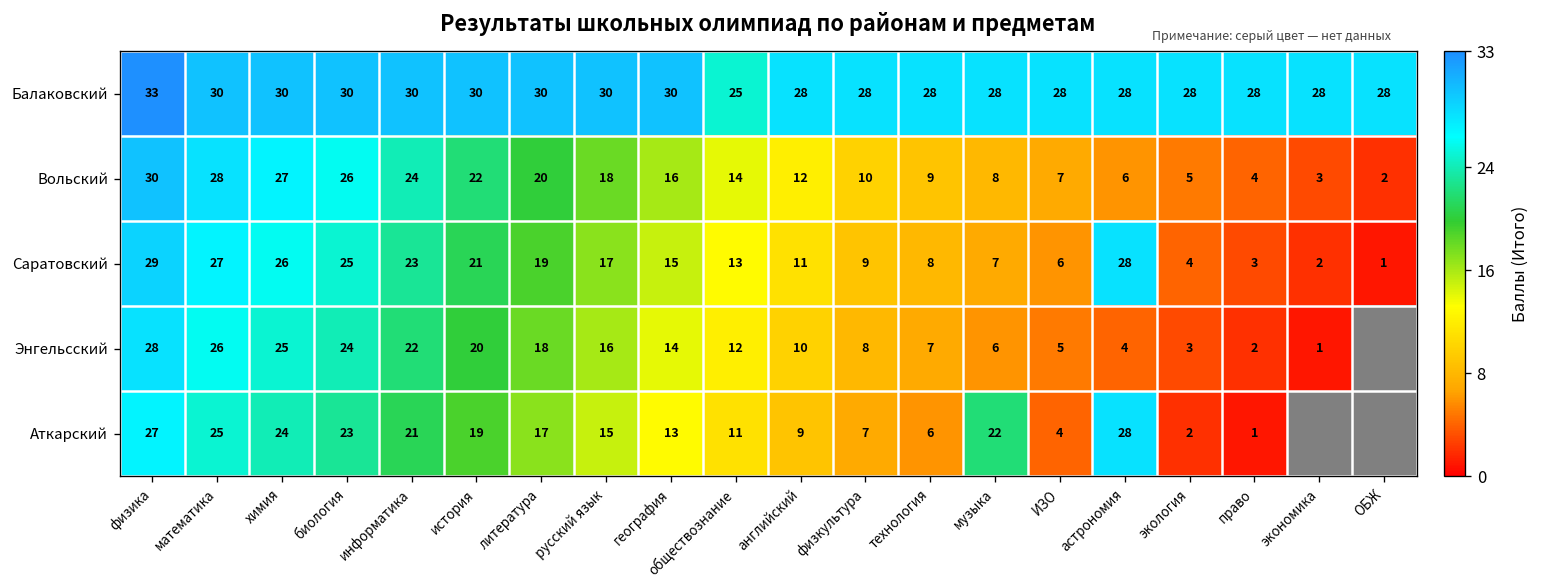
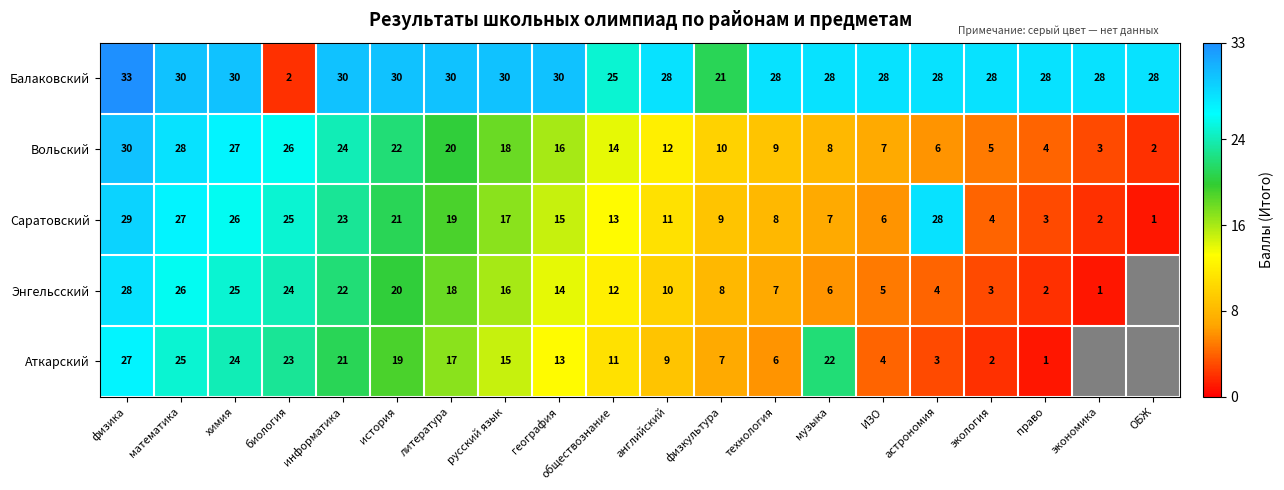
Балаковский, биология: 30 -> 2
Балаковский, физкультура: 28 -> 21
Аткарский, астрономия: 28 -> 3
